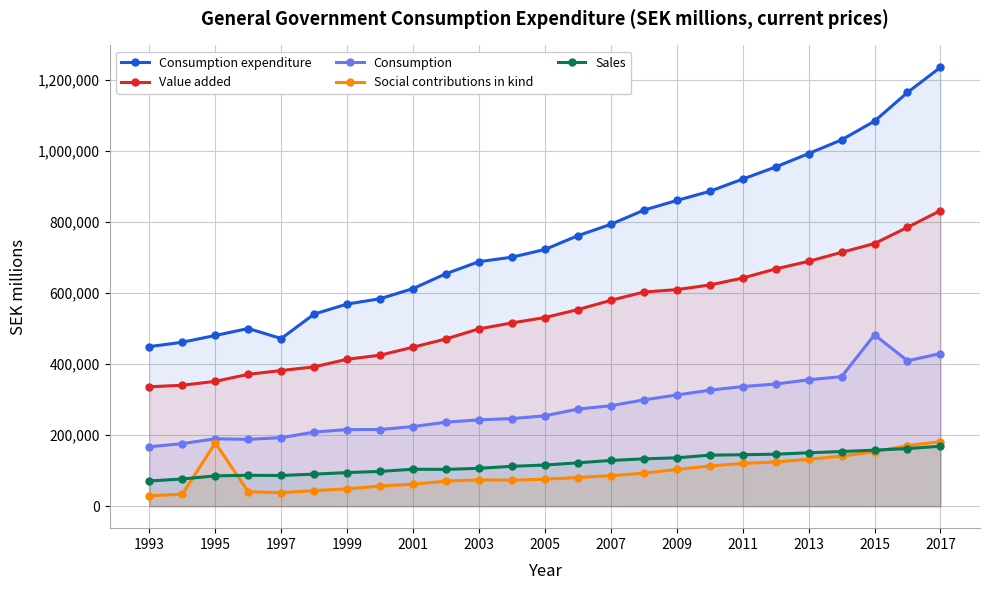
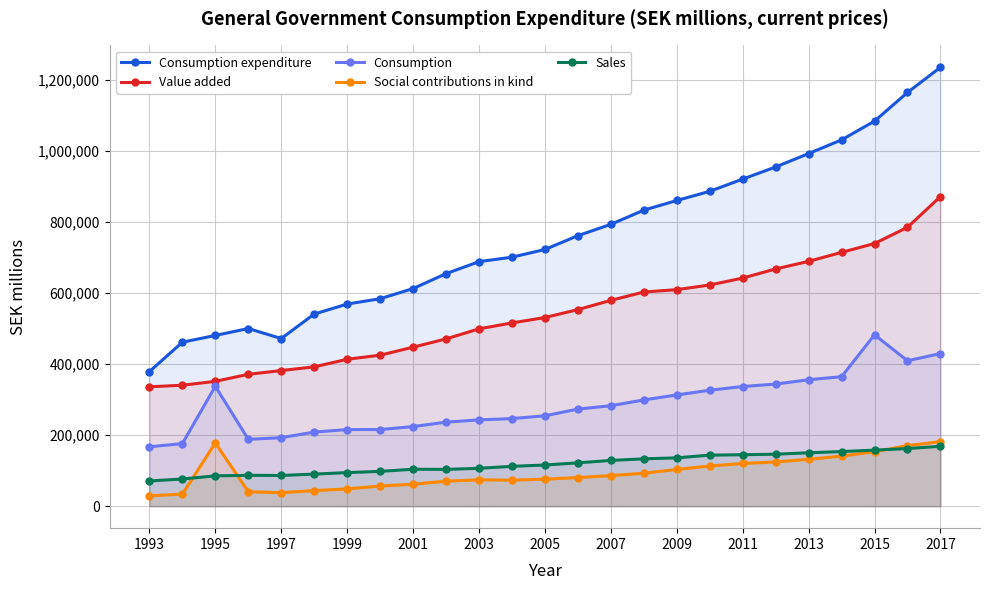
Consumption expenditure, 1993: 450,000 -> 380,000
Consumption, 1995: 190,000 -> 340,000
Value added, 2017: 830,000 -> 870,000
